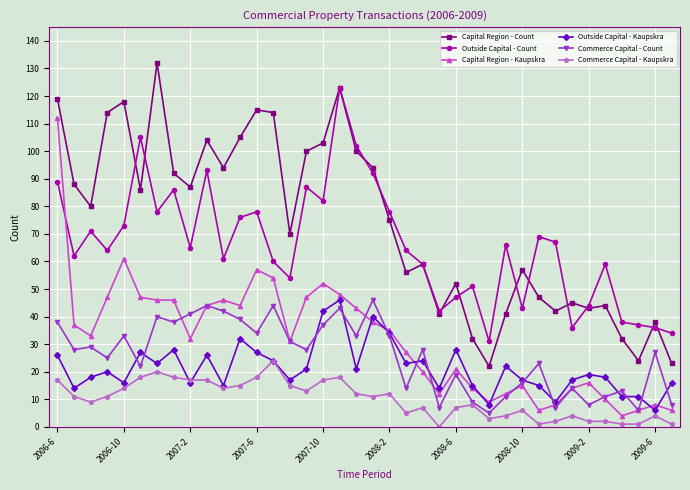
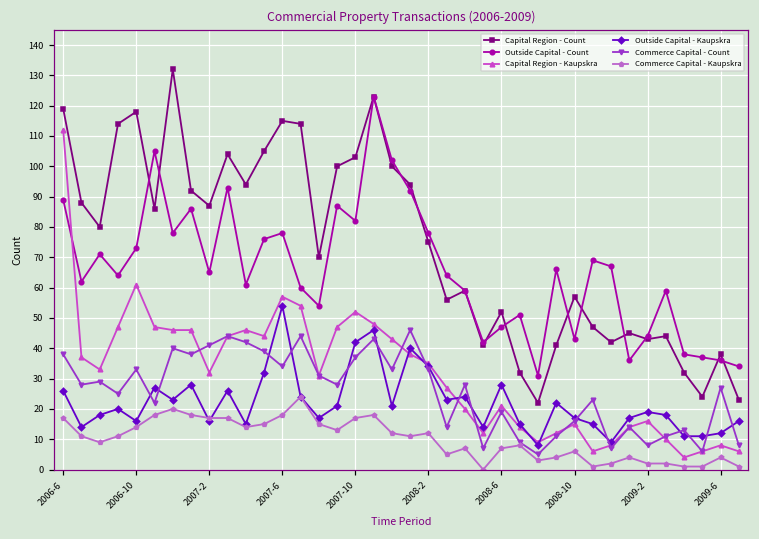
Outside Capital - Kaupskra, 2007-6: 27 -> 54
Outside Capital - Kaupskra, 2009-6: 6 -> 12
